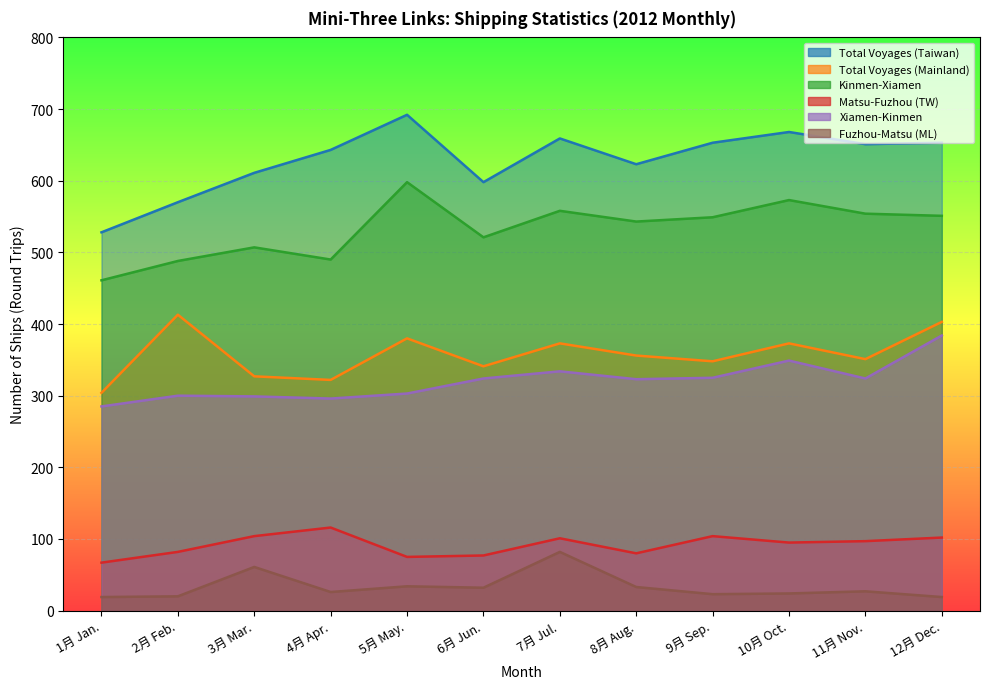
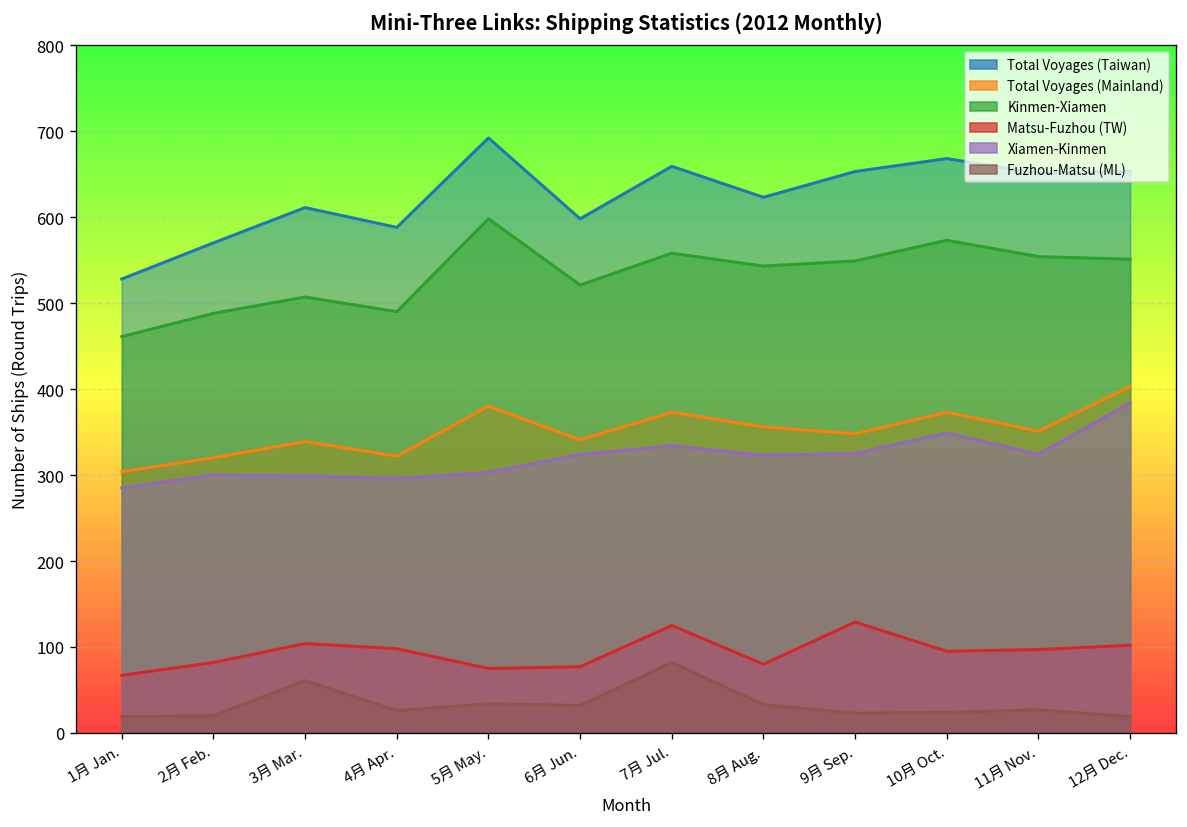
Total Voyages (Mainland), 2月 Feb.: 410 -> 320
Total Voyages (Mainland), 3月 Mar.: 330 -> 340
Total Voyages (Taiwan), 4月 Apr.: 640 -> 590
Matsu-Fuzhou (TW), 4月 Apr.: 120 -> 100
Matsu-Fuzhou (TW), 7月 Jul.: 100 -> 130
Matsu-Fuzhou (TW), 9月 Sep.: 100 -> 130
